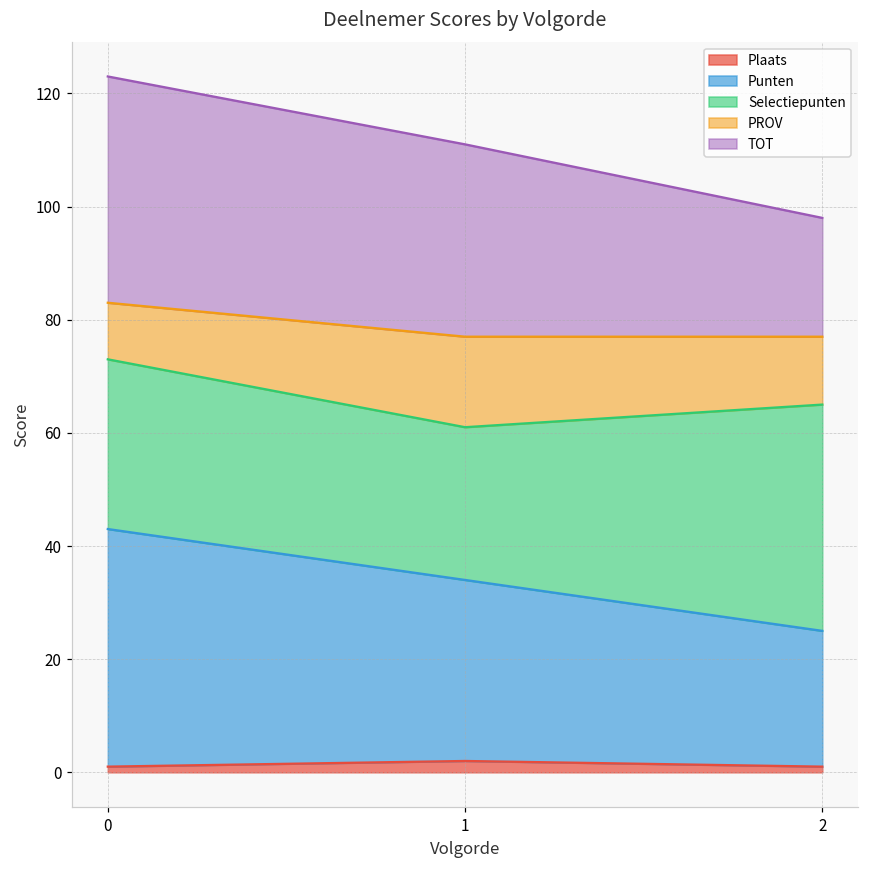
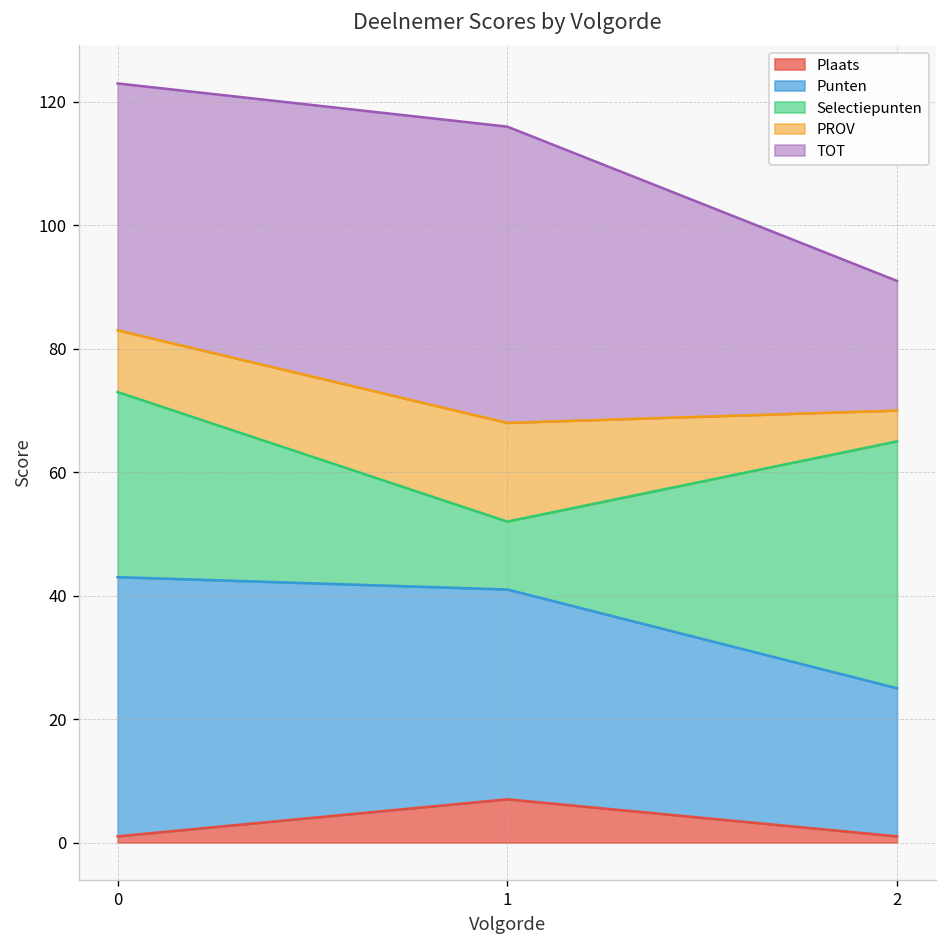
Plaats, 1: 2 -> 7
Punten, 1: 32 -> 34
Selectiepunten, 1: 27 -> 11
TOT, 1: 34 -> 48
PROV, 2: 12 -> 5
